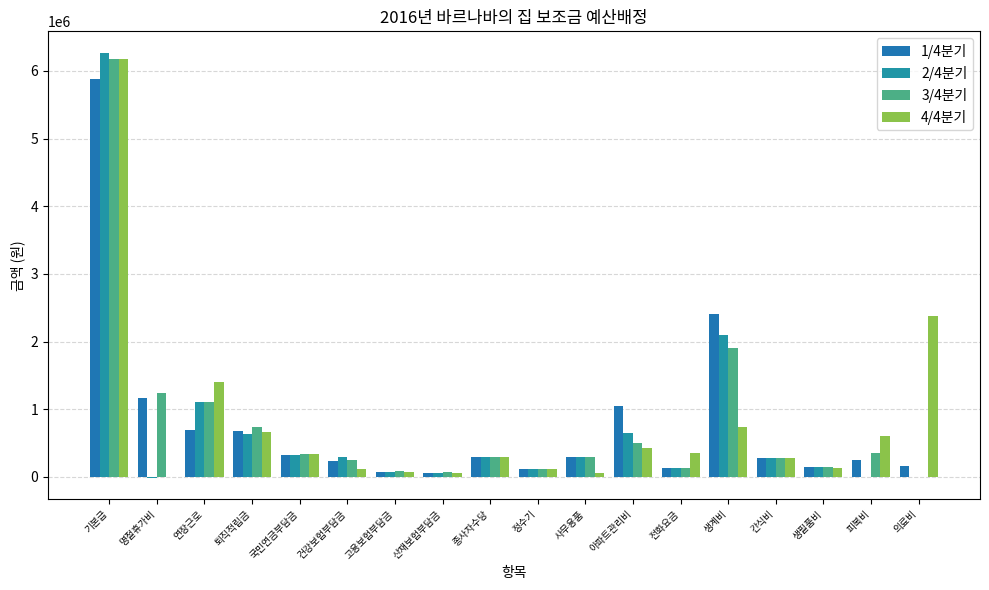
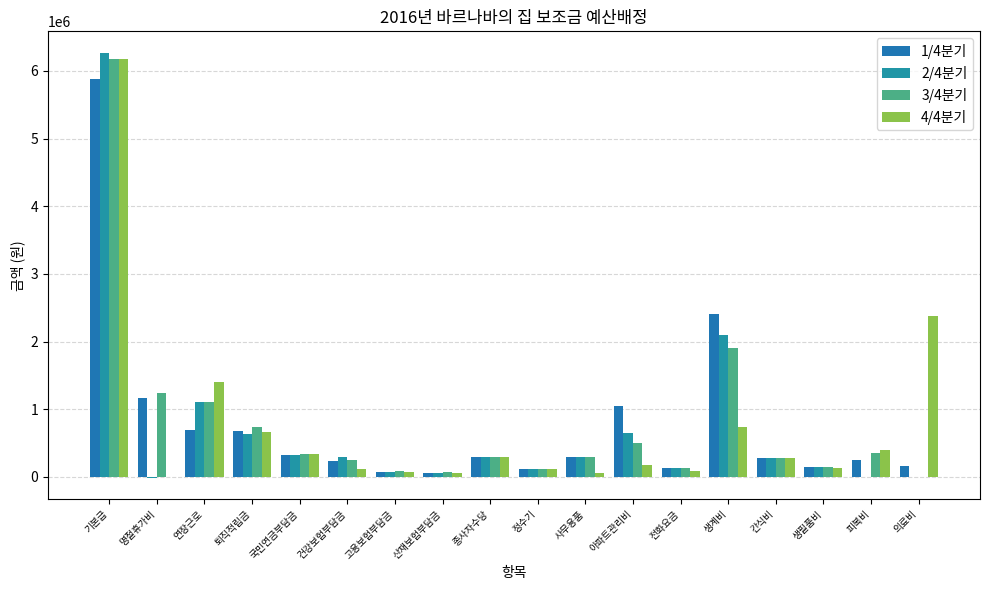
4/4분기, 아파트관리비: 400000 -> 200000
4/4분기, 전화요금: 400000 -> 100000
4/4분기, 피복비: 600000 -> 400000
